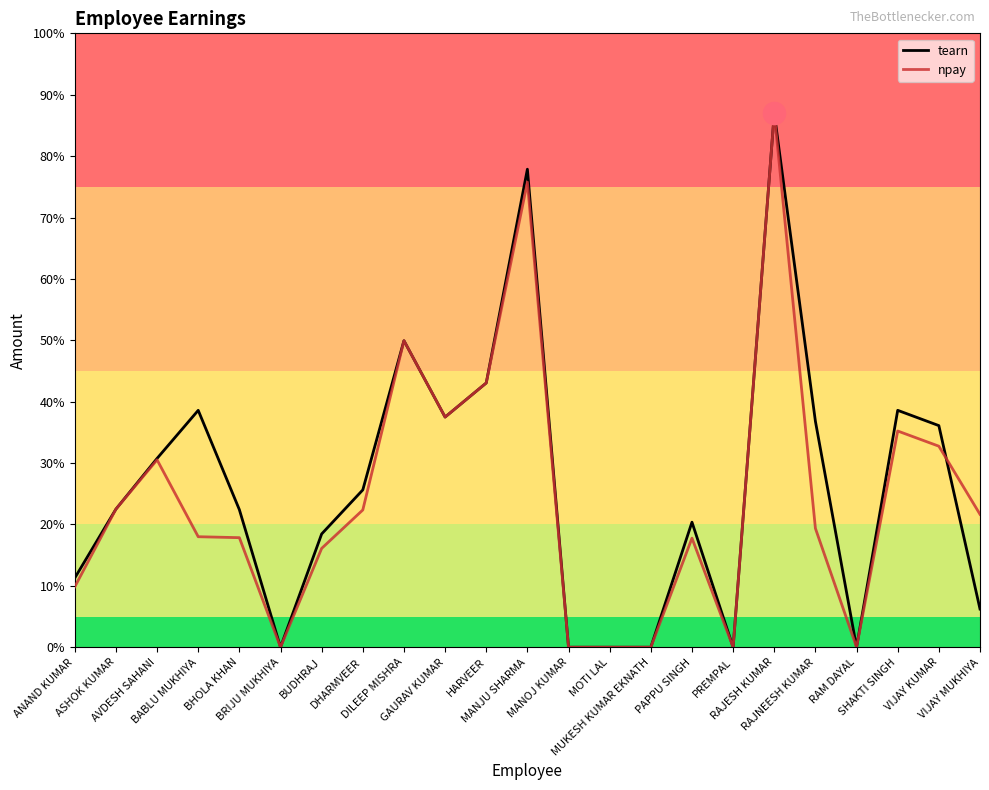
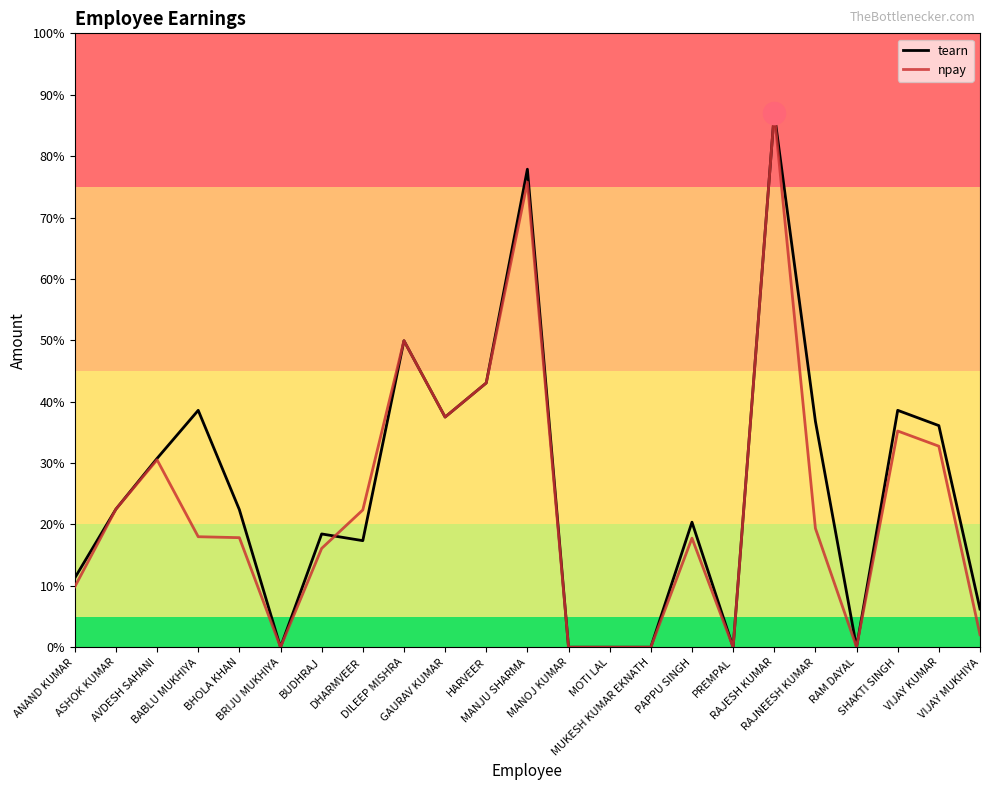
tearn, DHARMVEER: 26% -> 17%
npay, VIJAY MUKHIYA: 22% -> 2%
